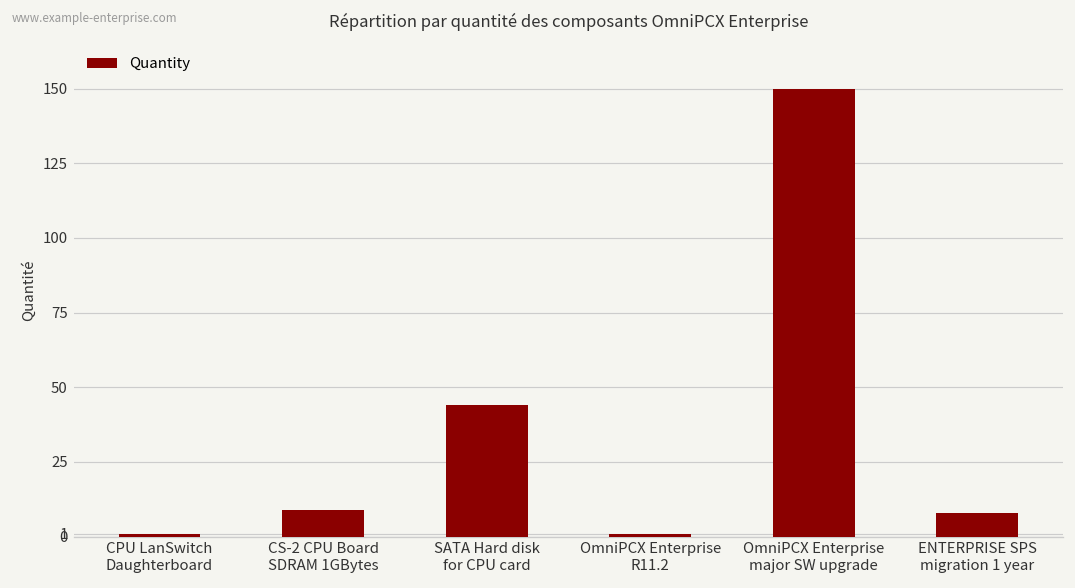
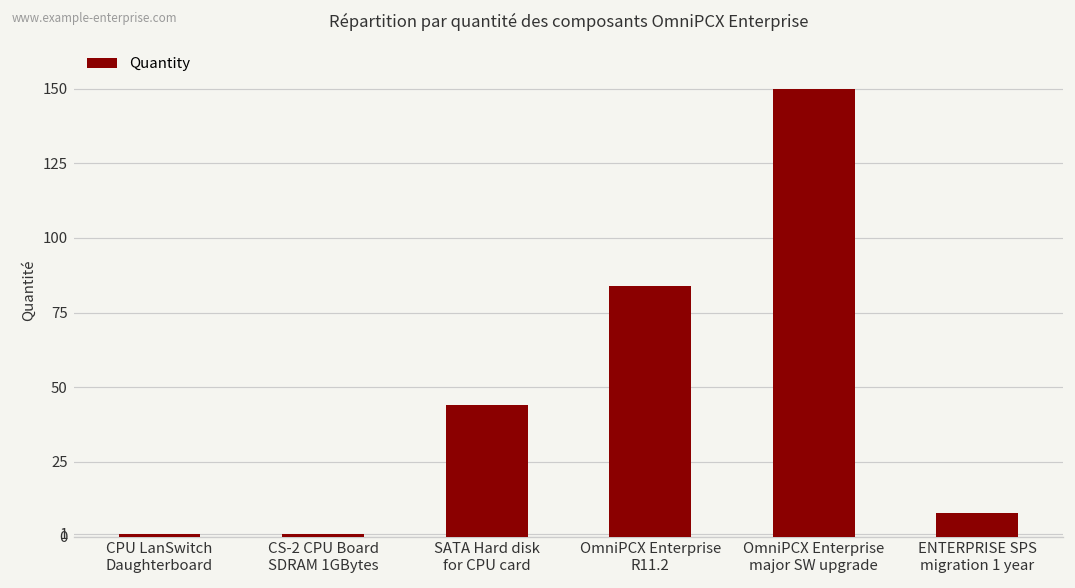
CS-2 CPU Board SDRAM 1GBytes: 9 -> 1
OmniPCX Enterprise R11.2: 1 -> 84
